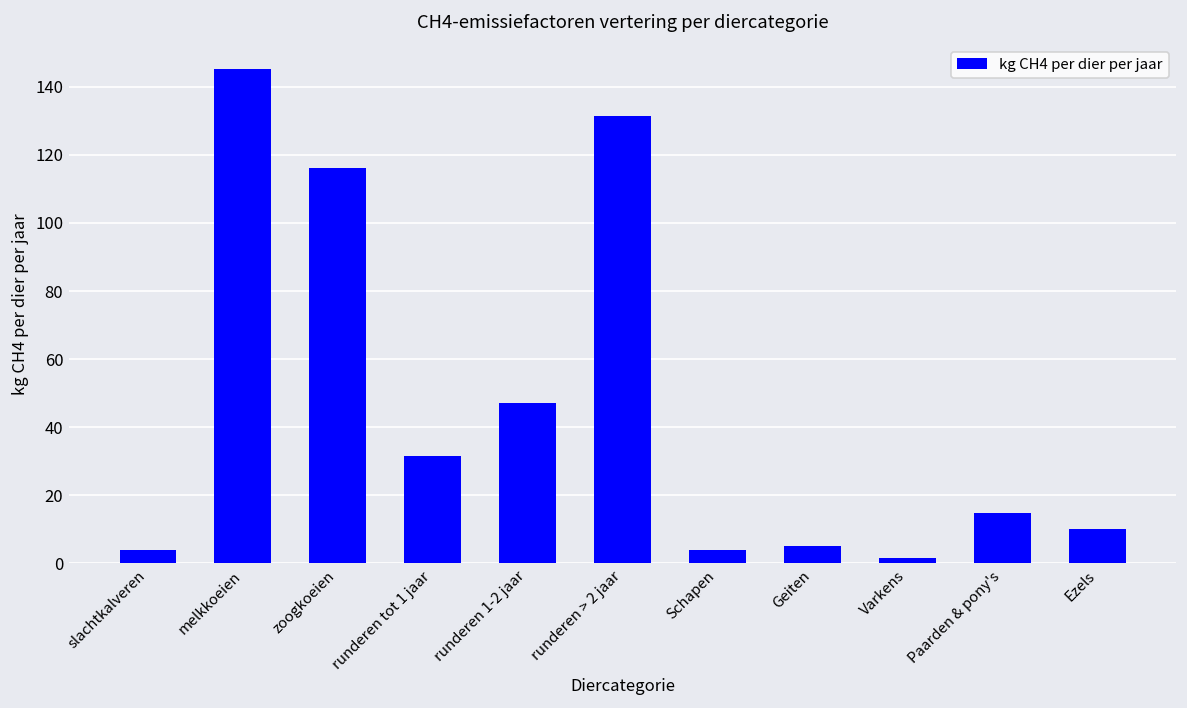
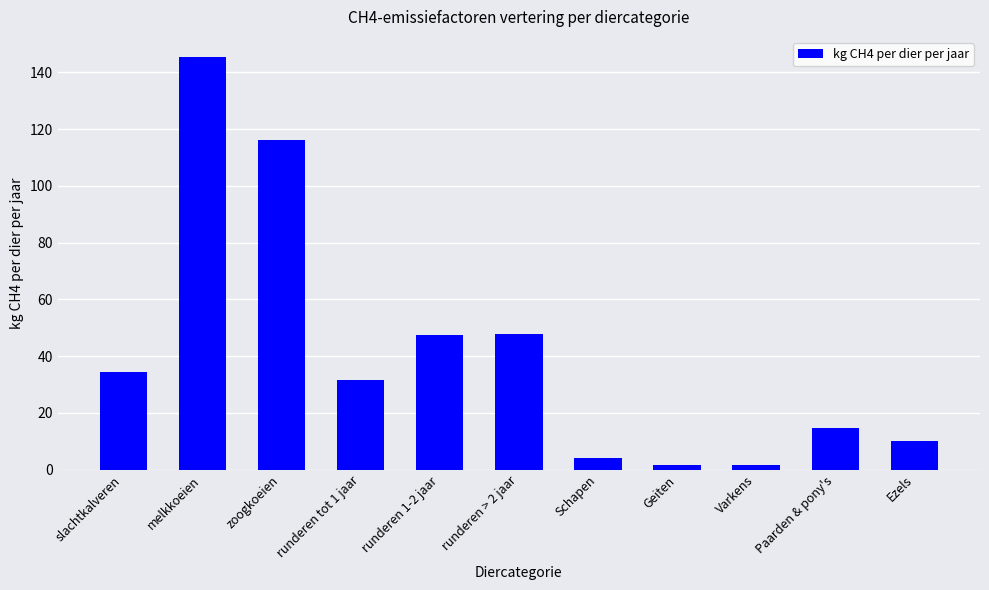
slachtkalveren: 4 -> 34
runderen > 2 jaar: 131 -> 48
Geiten: 5 -> 2
